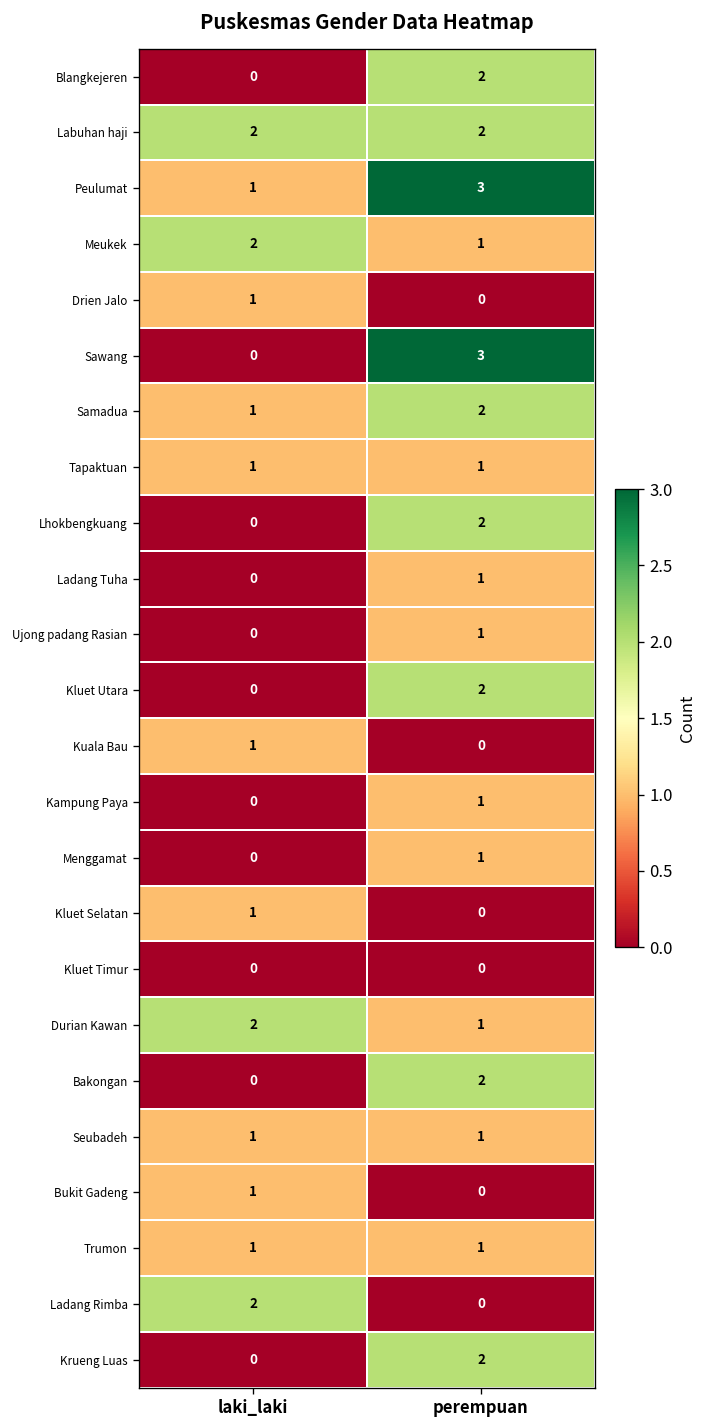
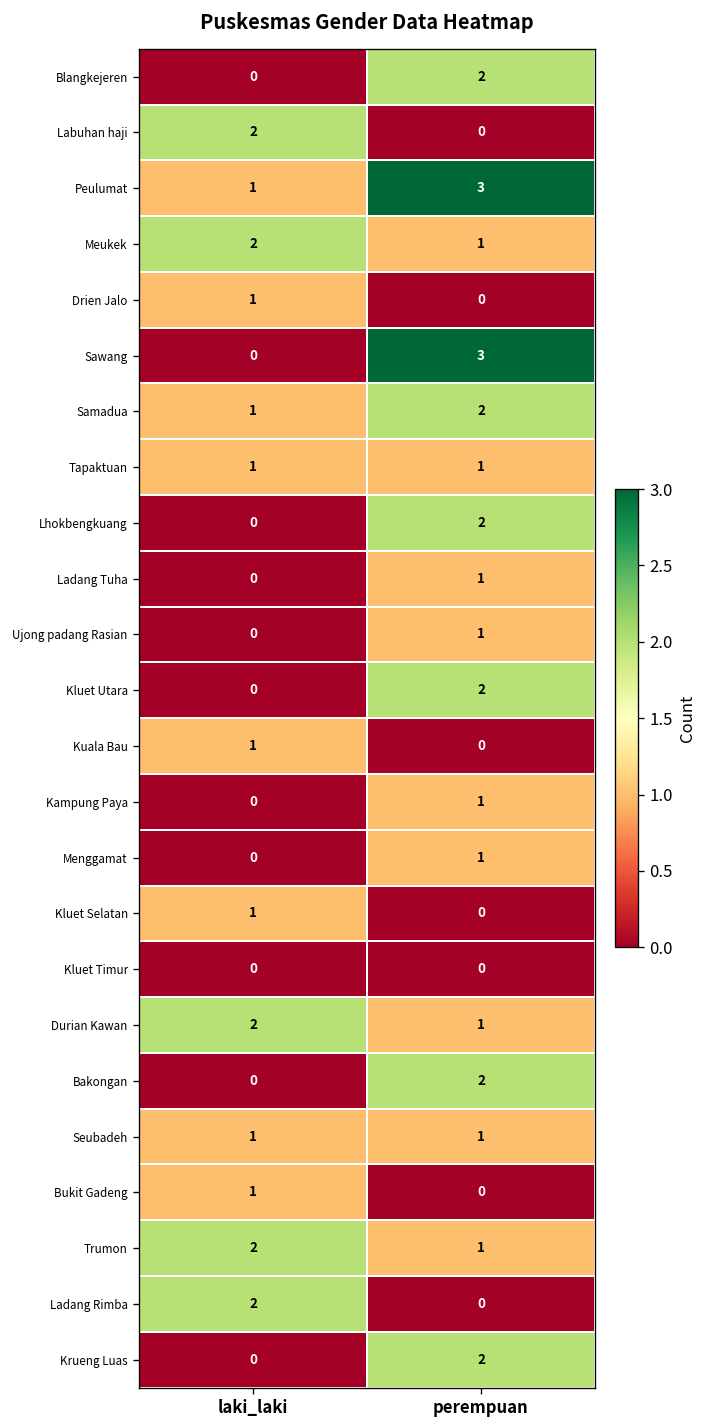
Labuhan haji, perempuan: 2 -> 0
Trumon, laki_laki: 1 -> 2
